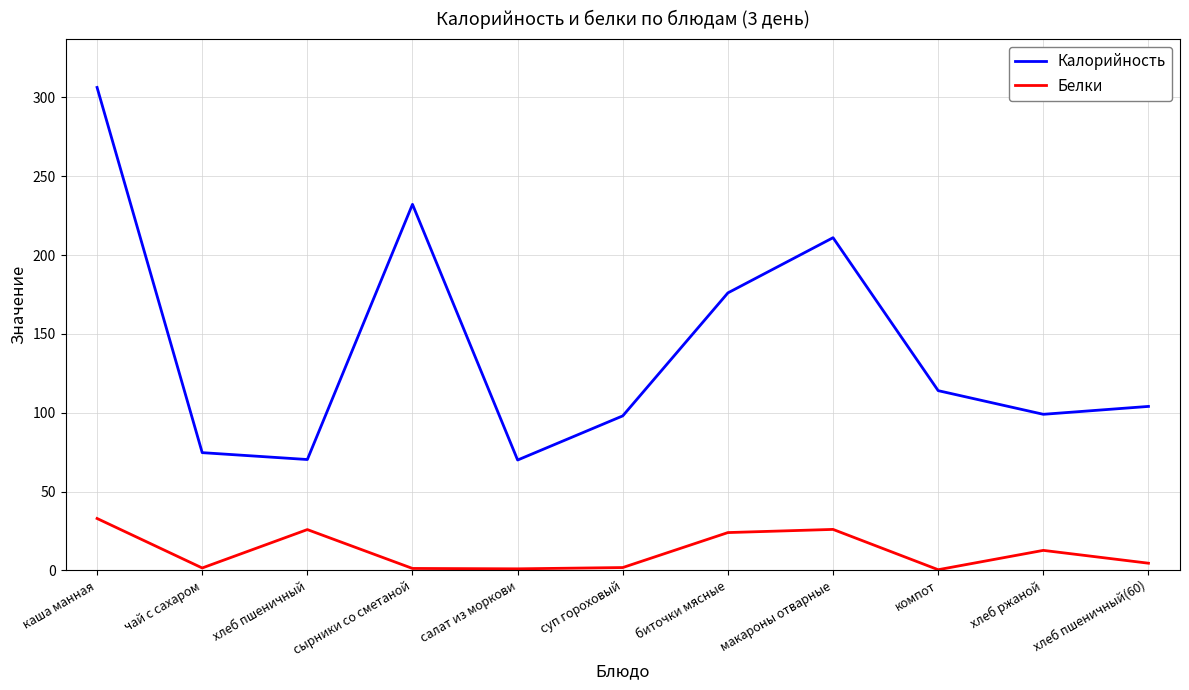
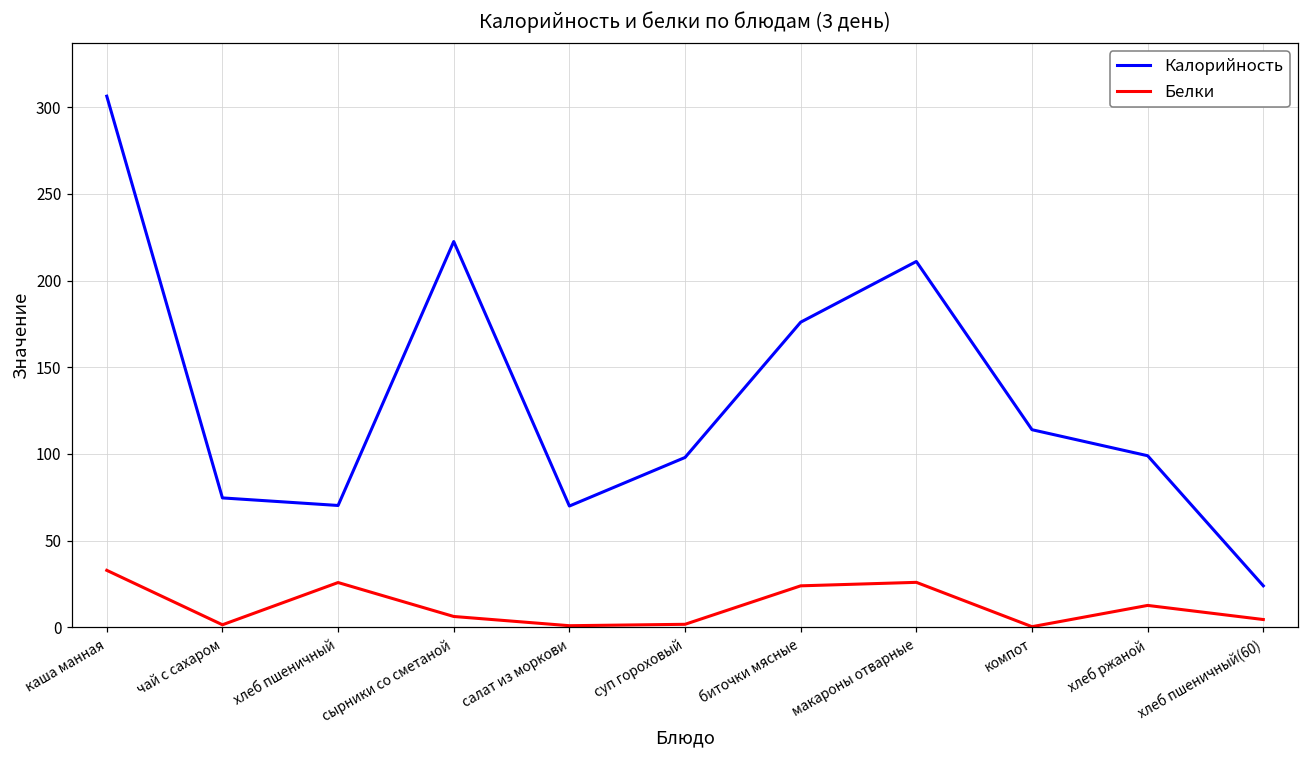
Калорийность, сырники со сметаной: 232 -> 223
Белки, сырники со сметаной: 1 -> 6
Калорийность, хлеб пшеничный(60): 104 -> 24
